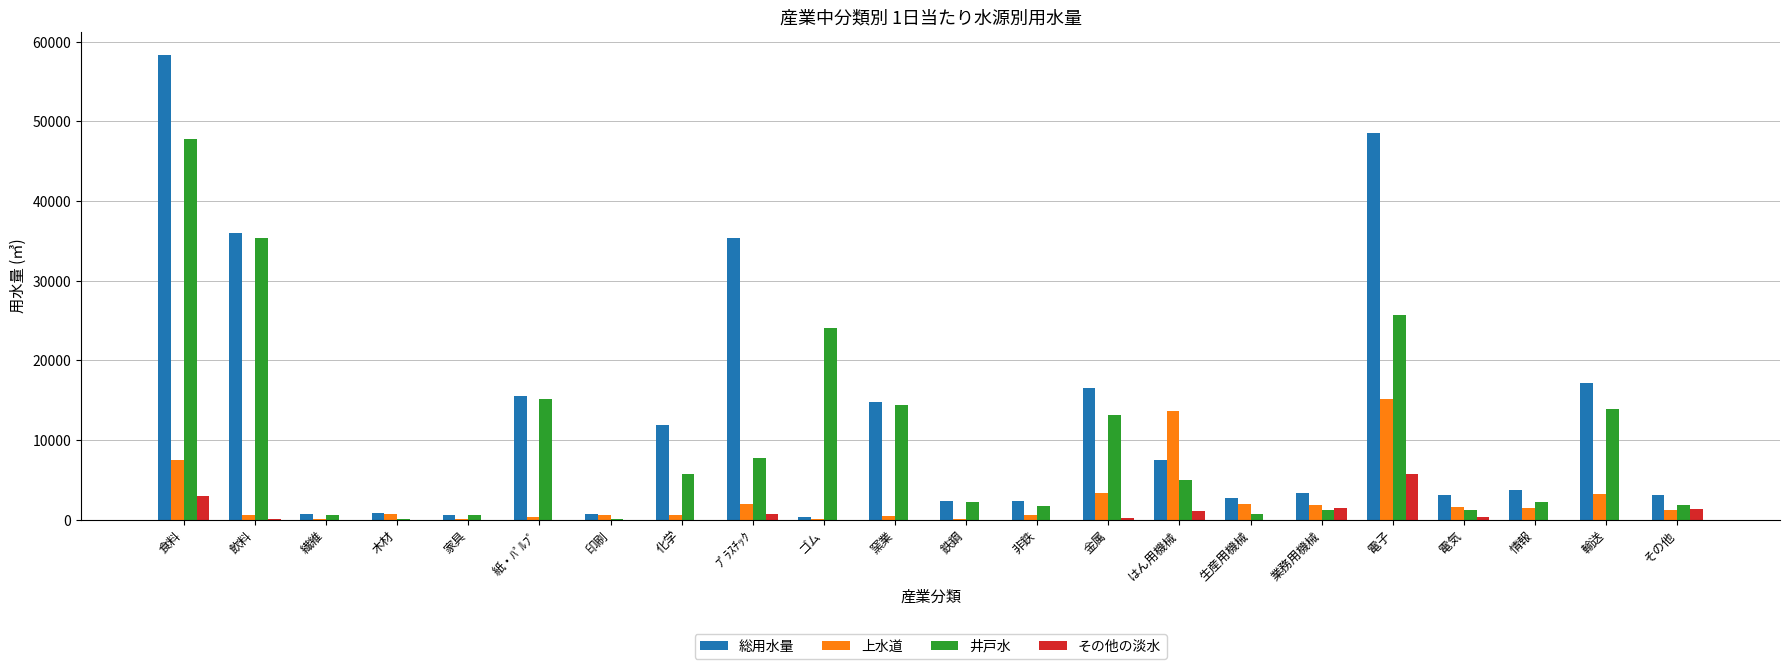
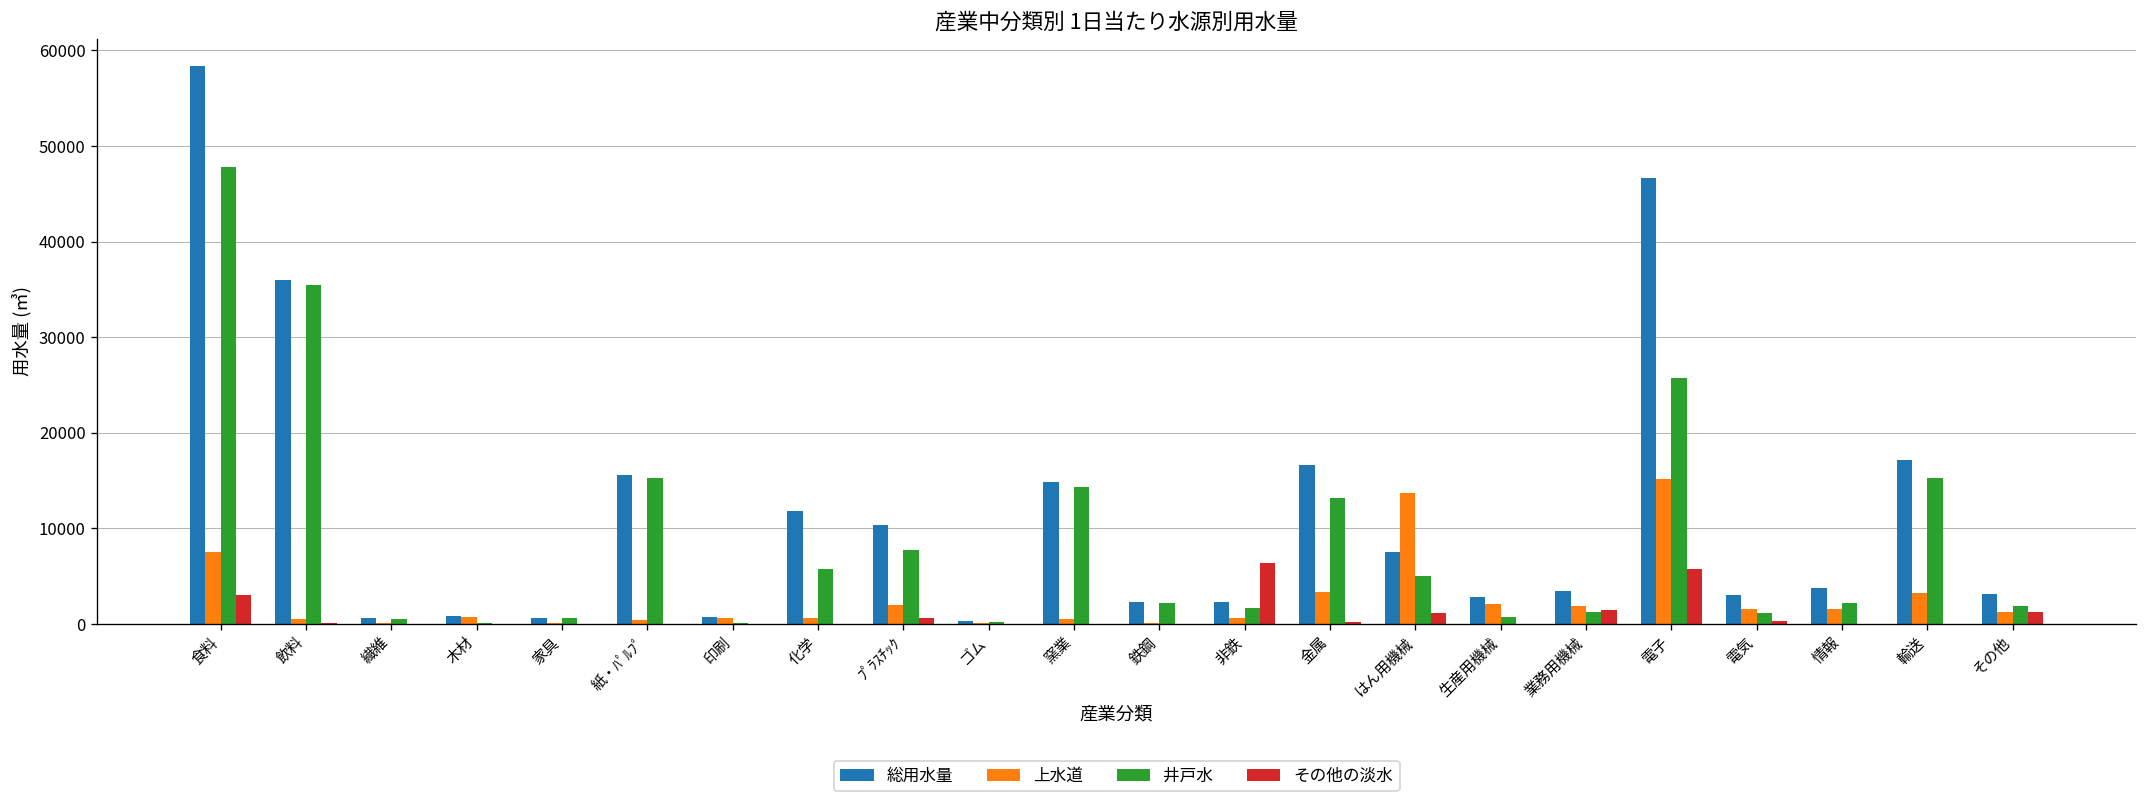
総用水量, ﾌﾟﾗｽﾁｯｸ: 35000 -> 10000
井戸水, ゴム: 24000 -> 0
その他の淡水, 非鉄: 0 -> 6000
総用水量, 電子: 49000 -> 47000
井戸水, 輸送: 14000 -> 15000
